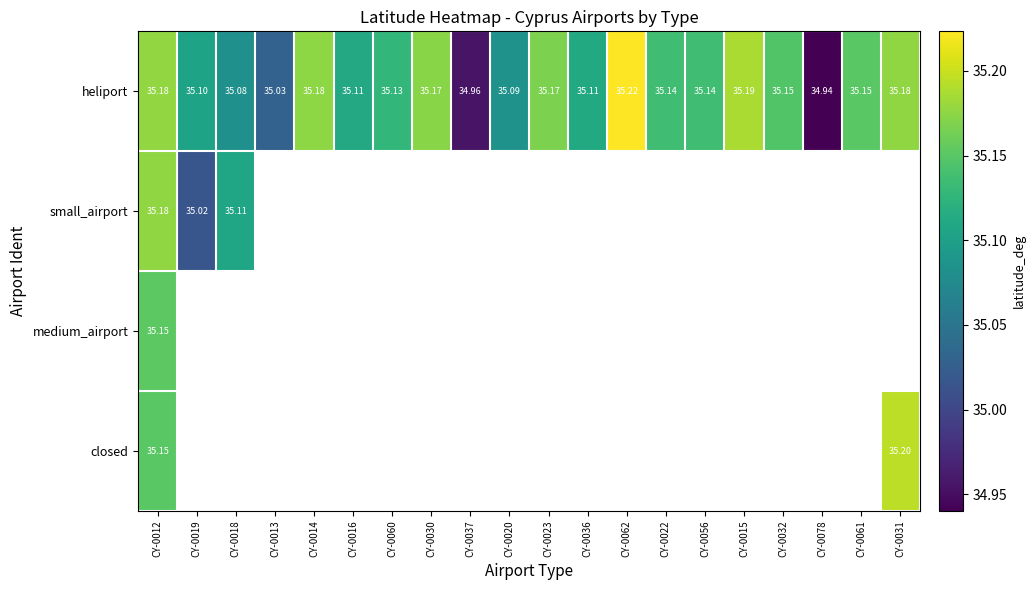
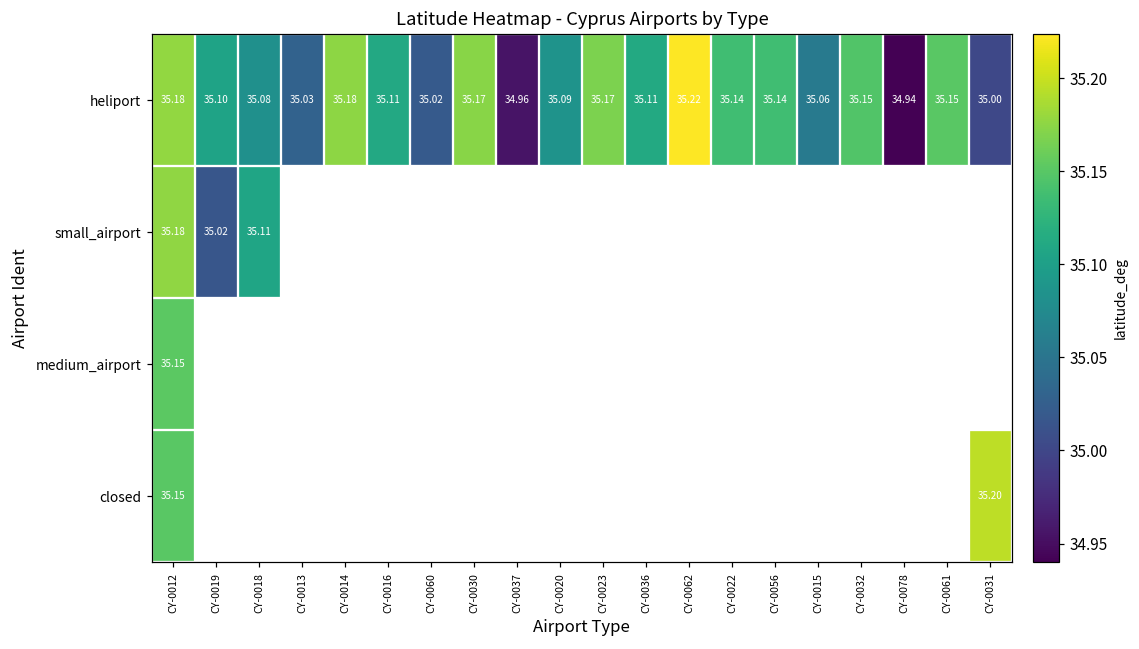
heliport, CY-0060: 35.13 -> 35.02
heliport, CY-0015: 35.19 -> 35.06
heliport, CY-0031: 35.18 -> 35.00
